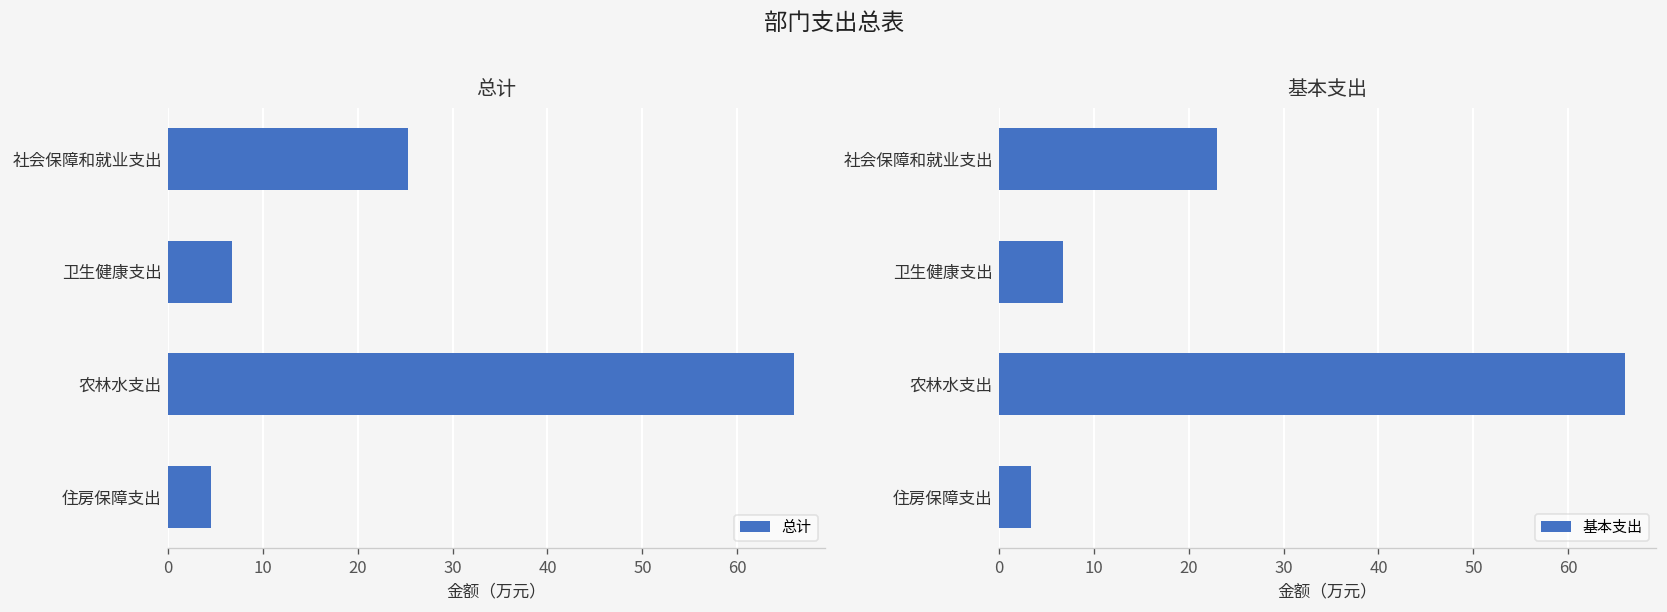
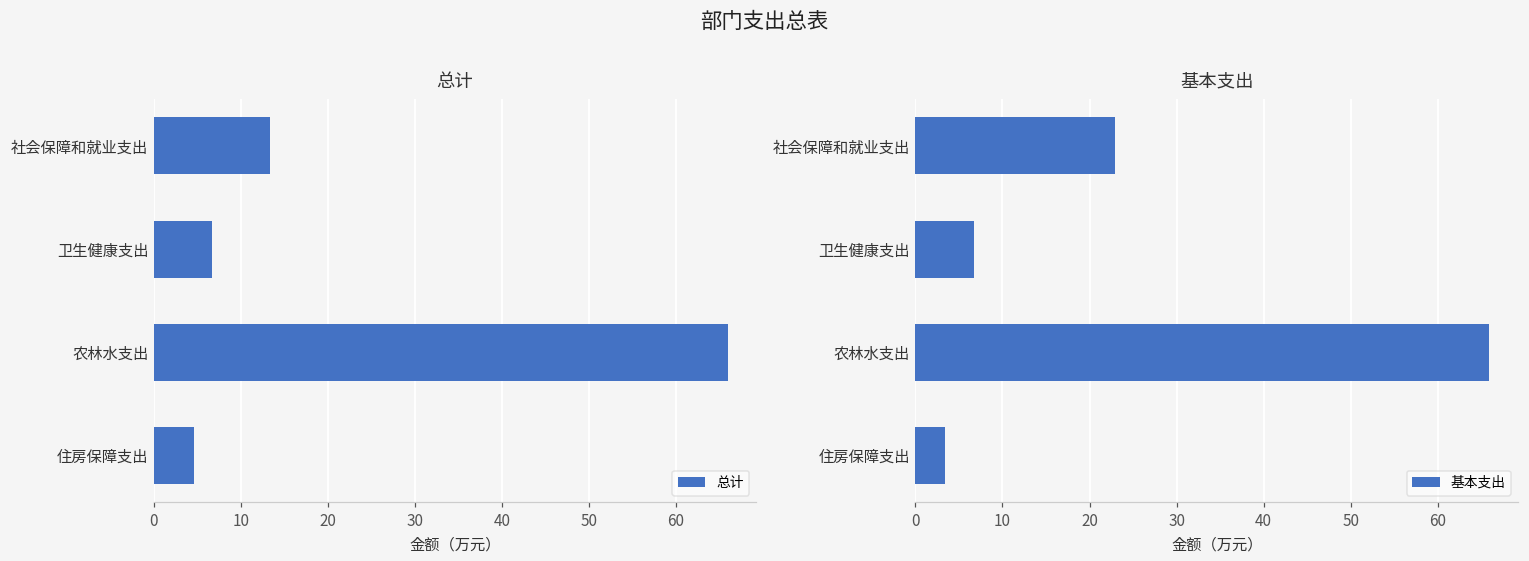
总计, 社会保障和就业支出: 25 -> 13
